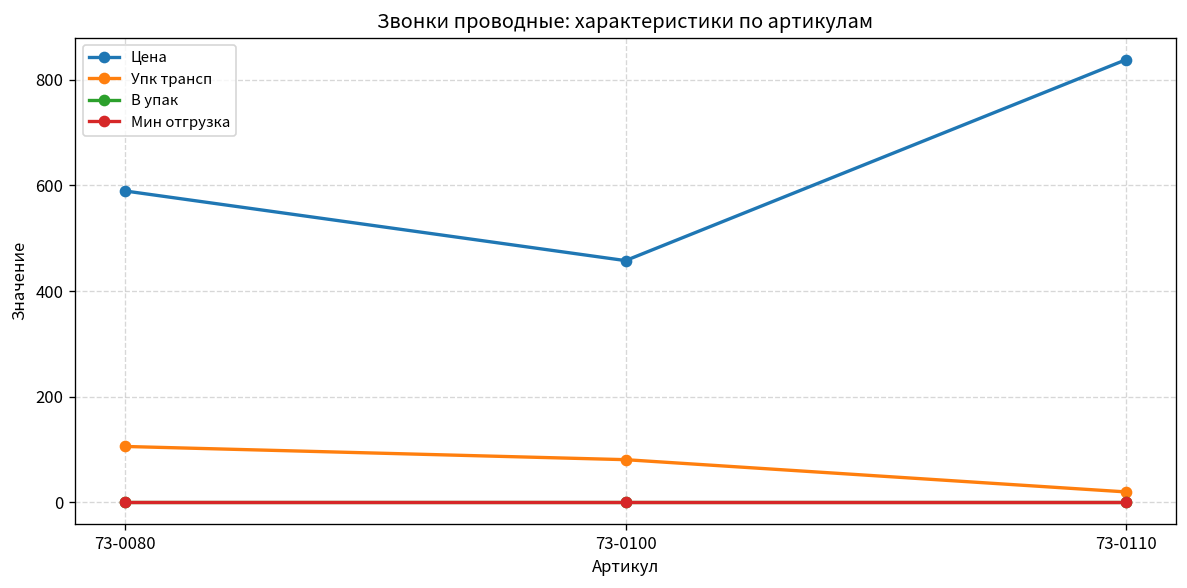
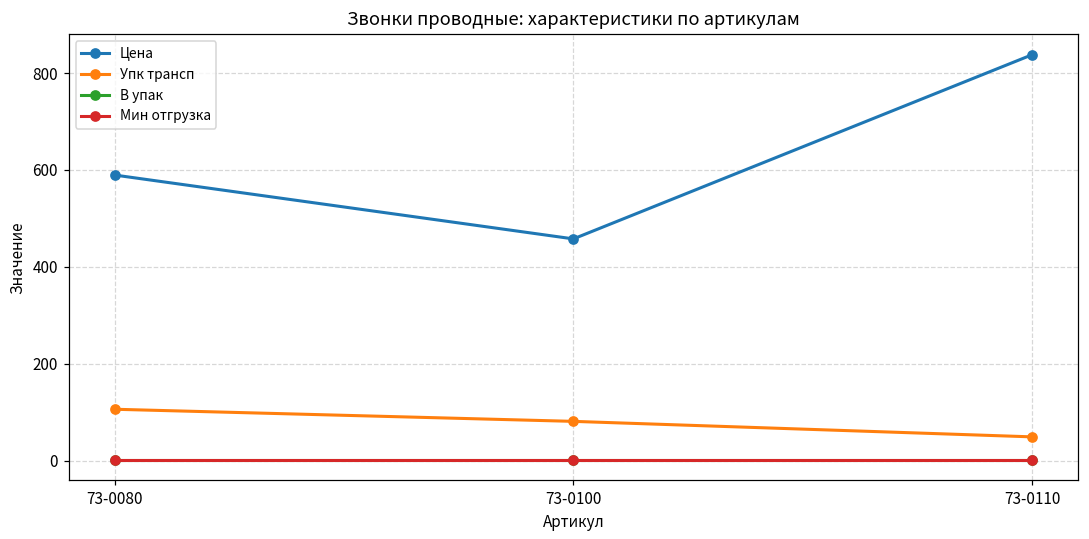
Упк трансп, 73-0110: 20 -> 50
